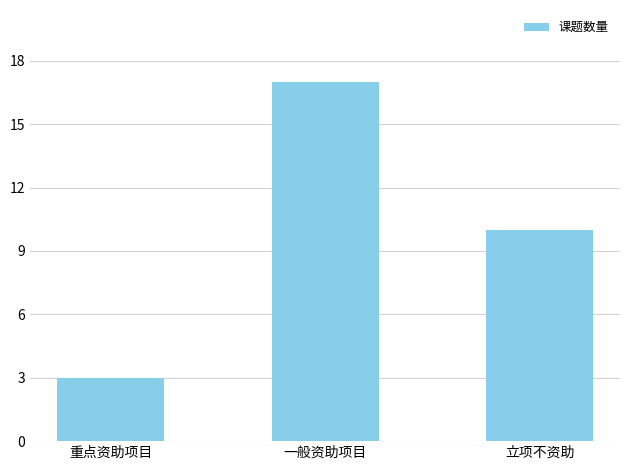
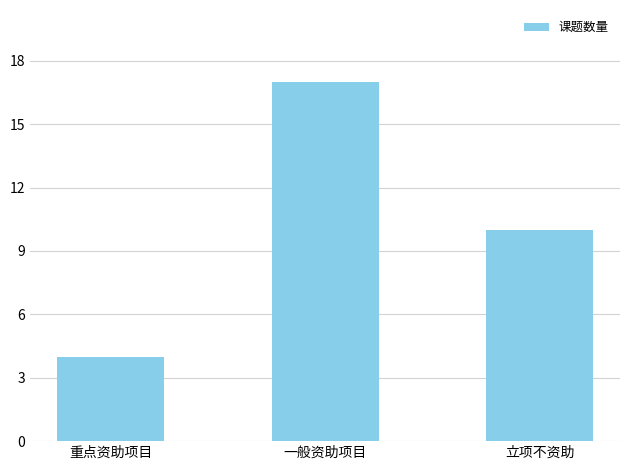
重点资助项目: 3 -> 4
